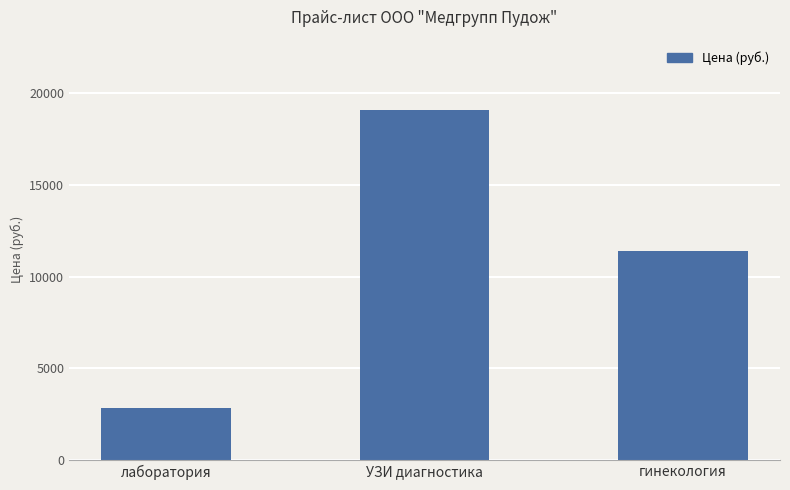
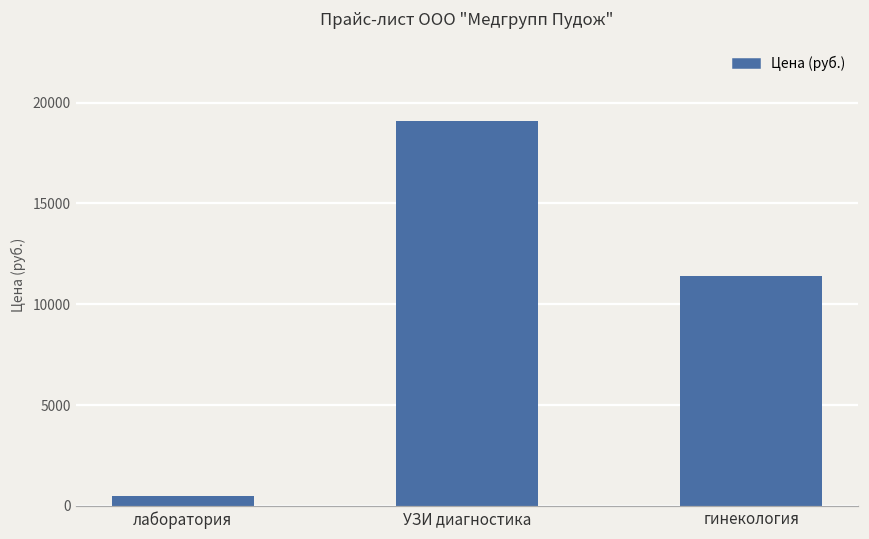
лаборатория: 2800 -> 500
